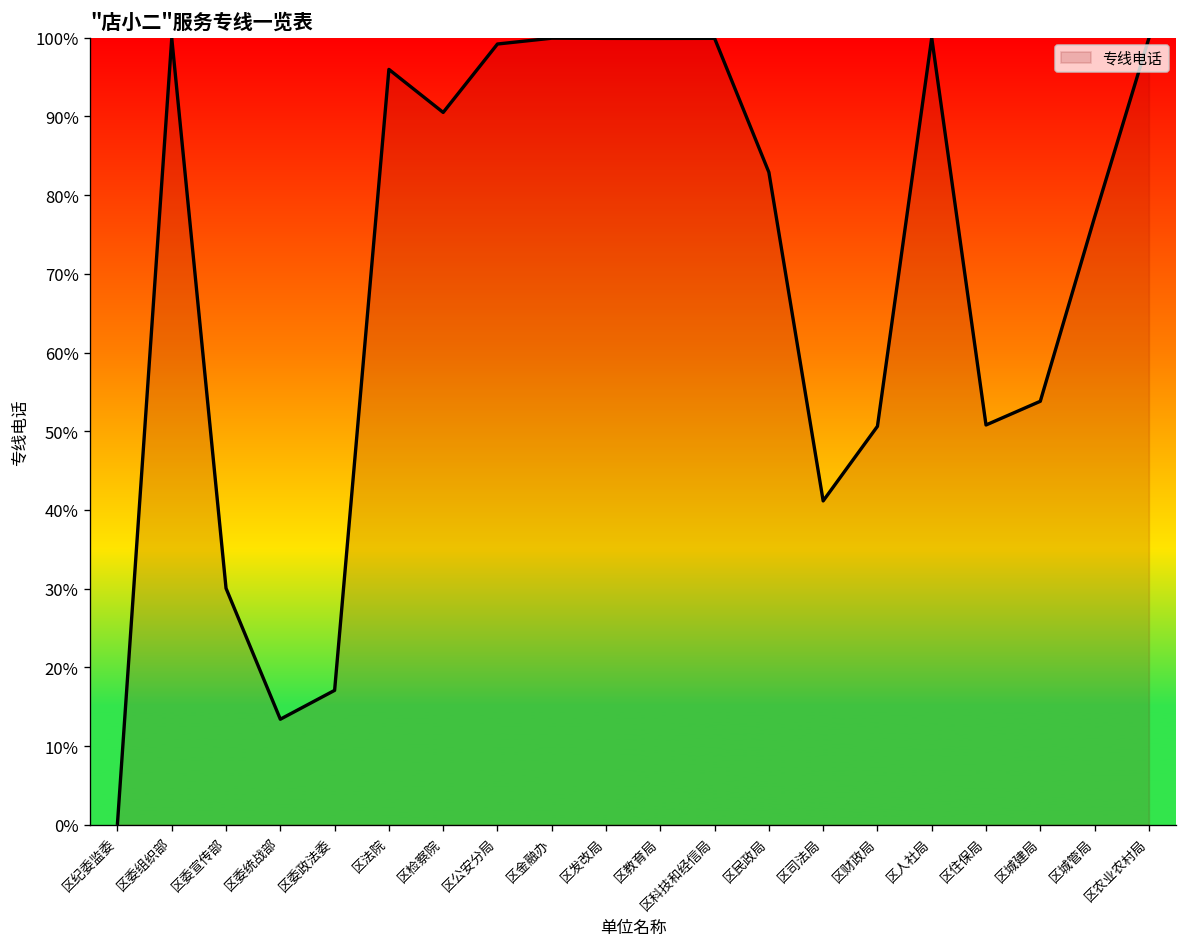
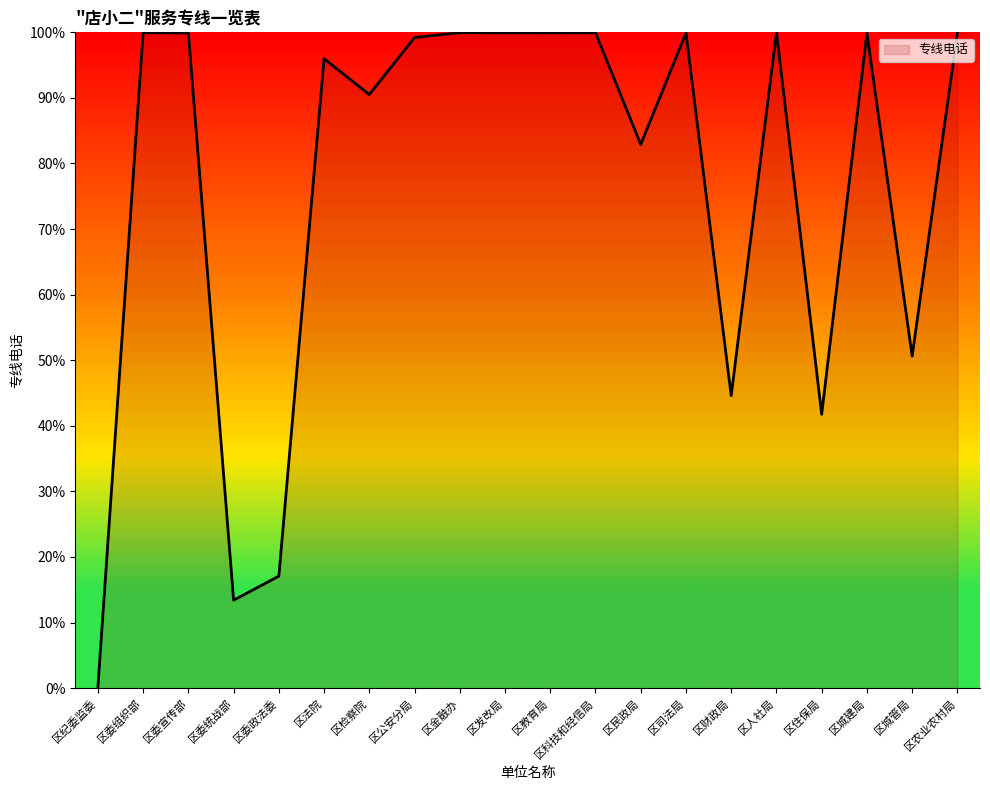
区委宣传部: 30% -> 100%
区司法局: 41% -> 100%
区财政局: 51% -> 45%
区住保局: 51% -> 42%
区城建局: 54% -> 100%
区城管局: 77% -> 51%
